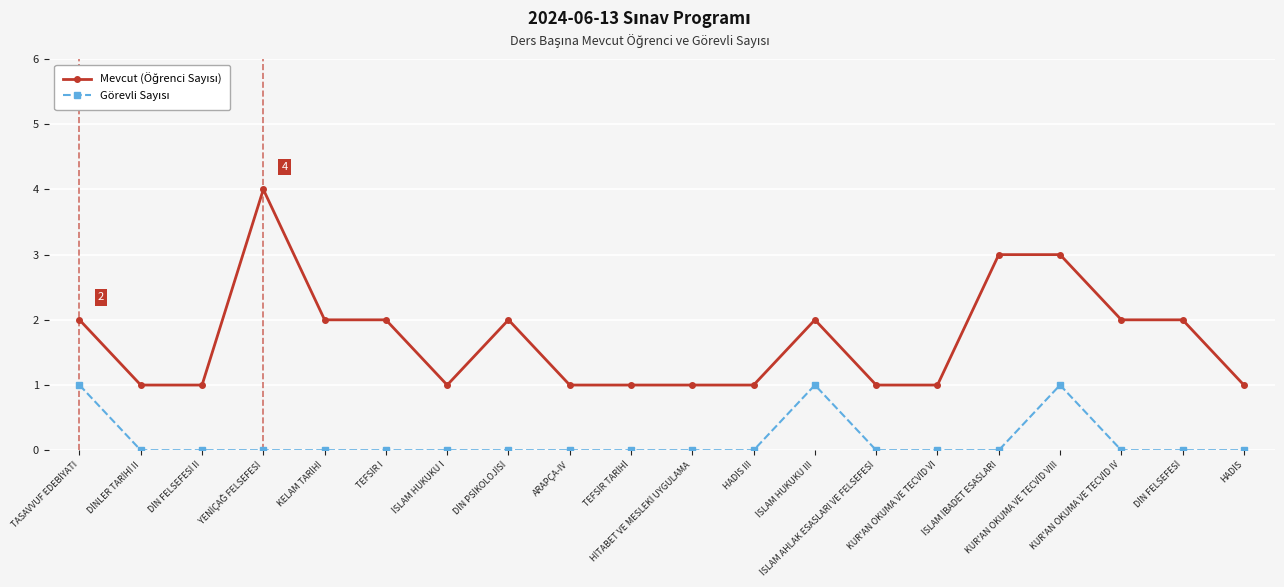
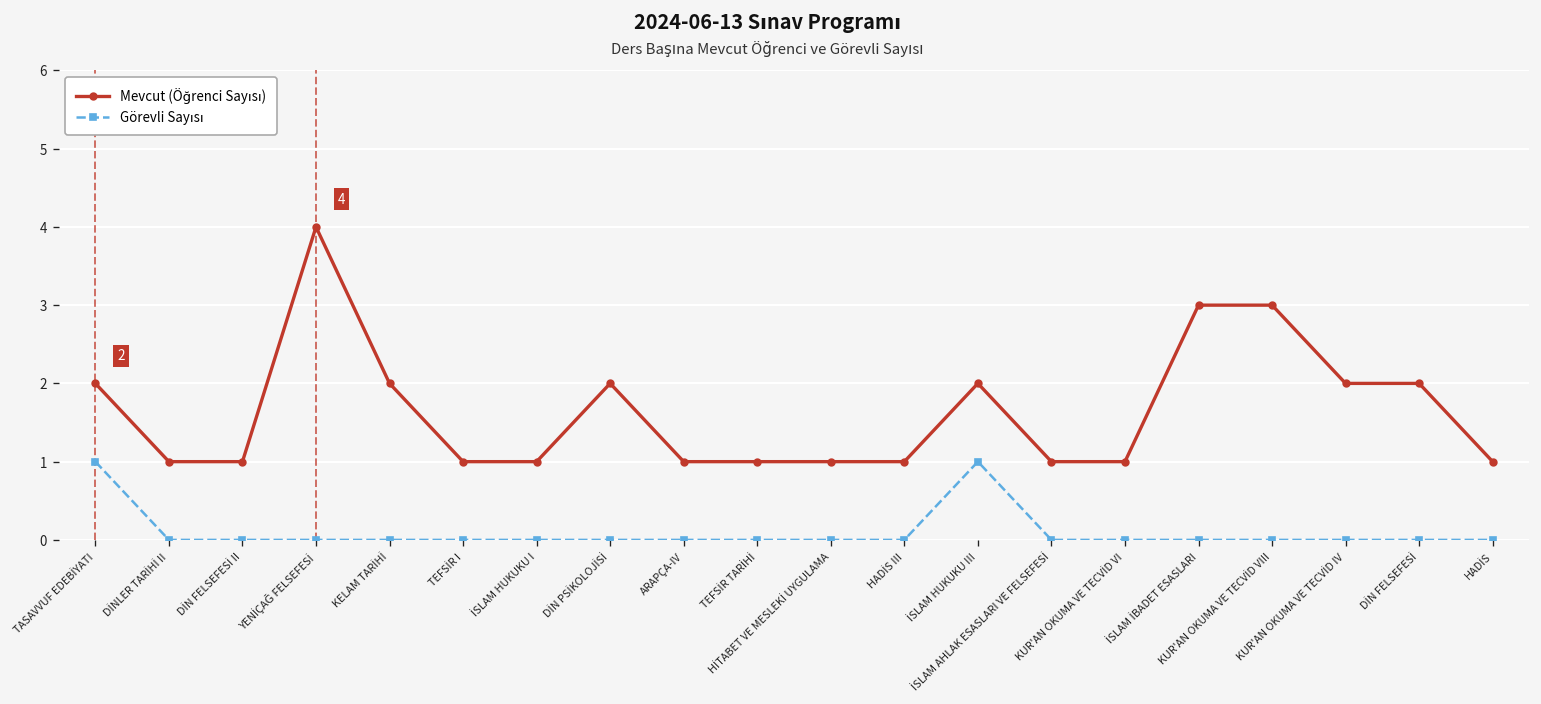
Mevcut (Öğrenci Sayısı), TEFSİR I: 2 -> 1
Görevli Sayısı, KUR'AN OKUMA VE TECVİD VIII: 1 -> 0
